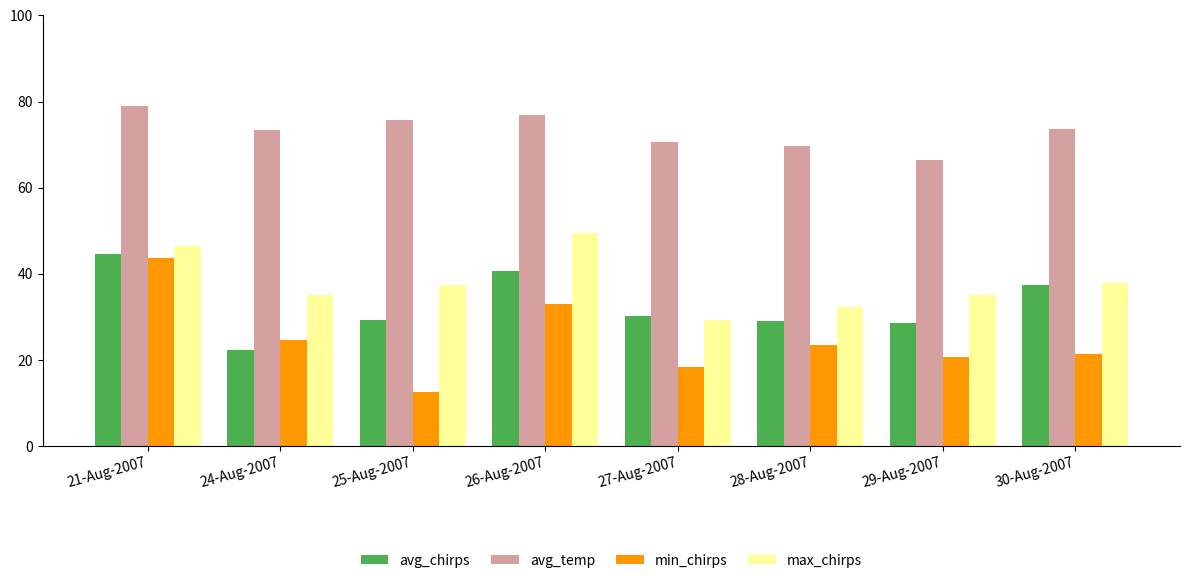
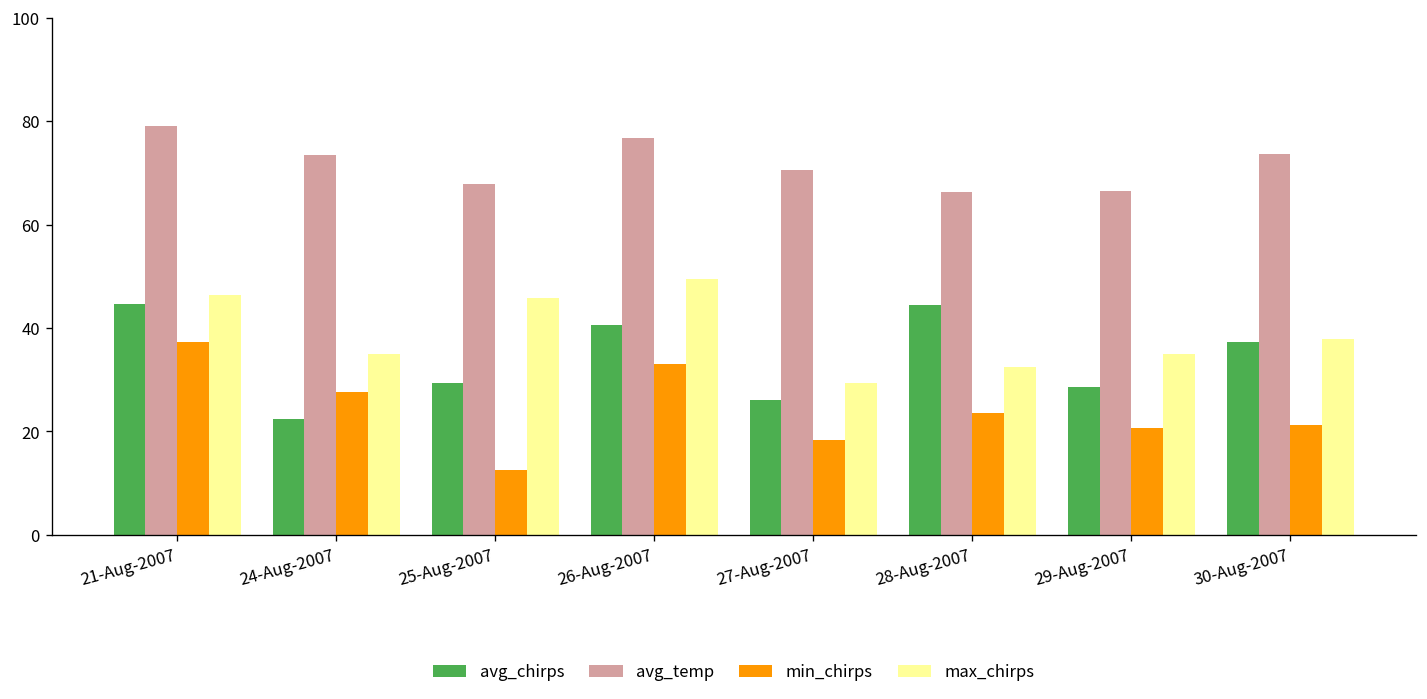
min_chirps, 21-Aug-2007: 44 -> 37
min_chirps, 24-Aug-2007: 25 -> 28
avg_temp, 25-Aug-2007: 76 -> 68
max_chirps, 25-Aug-2007: 38 -> 46
avg_chirps, 27-Aug-2007: 30 -> 26
avg_chirps, 28-Aug-2007: 29 -> 45
avg_temp, 28-Aug-2007: 70 -> 66
